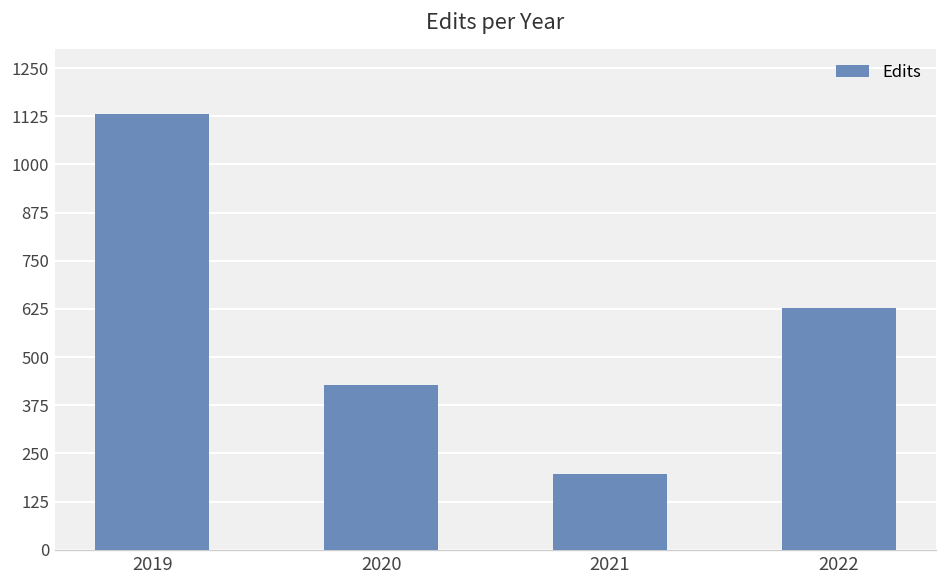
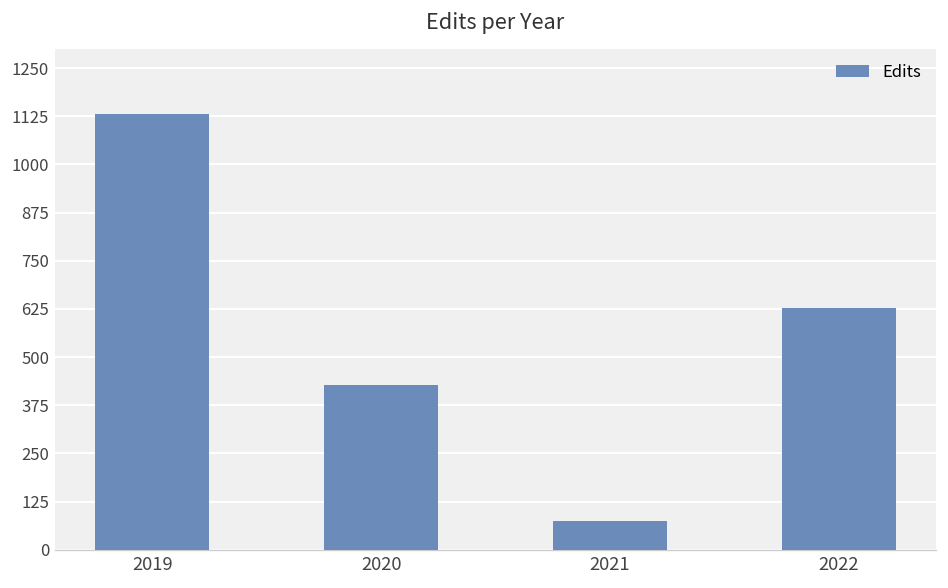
2021: 200 -> 80
